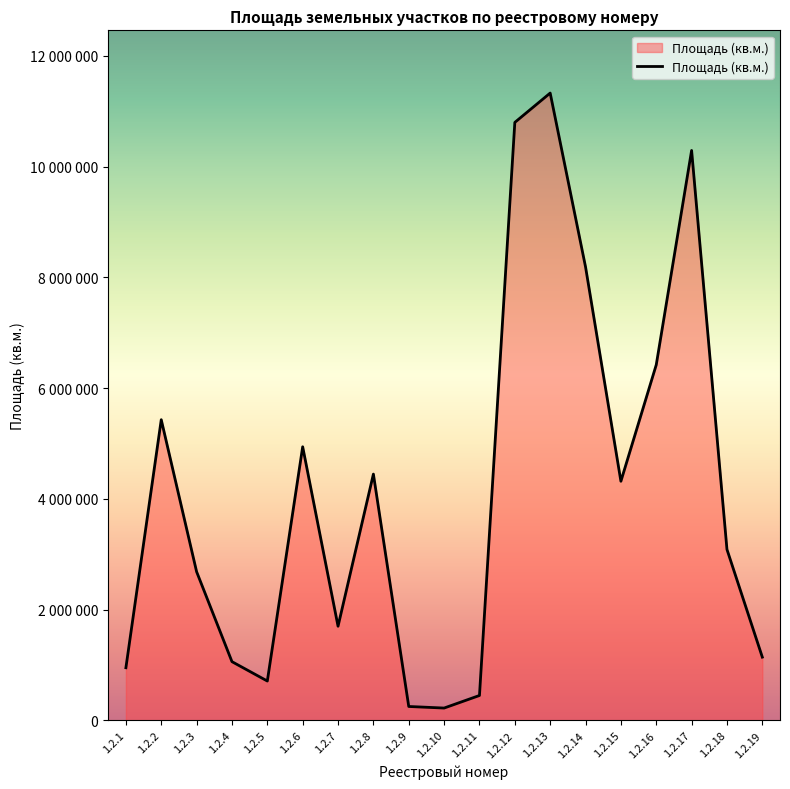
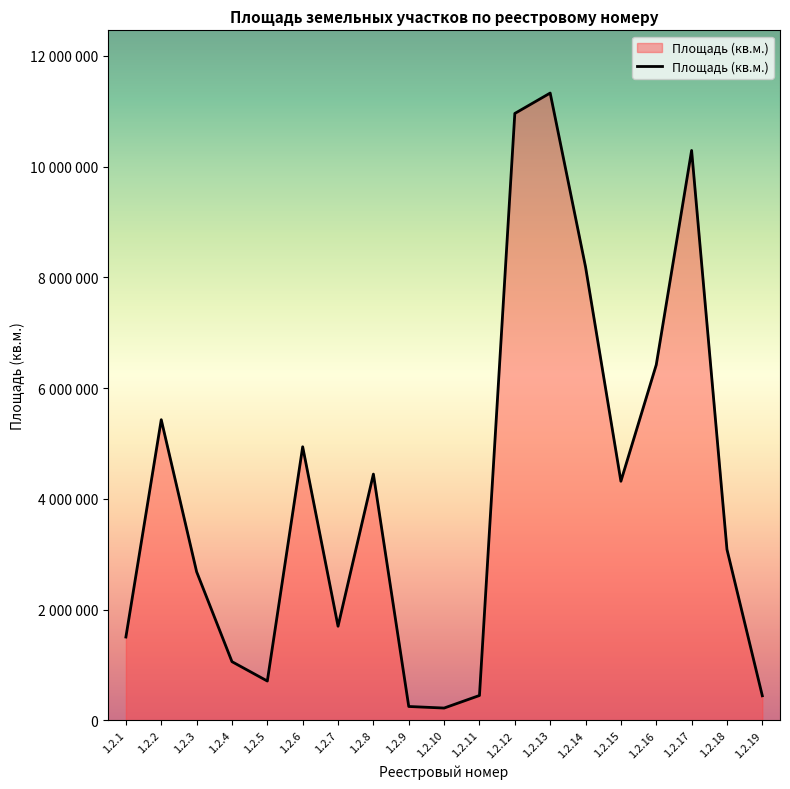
1.2.1: 900000 -> 1500000
1.2.12: 10800000 -> 11000000
1.2.19: 1100000 -> 400000
